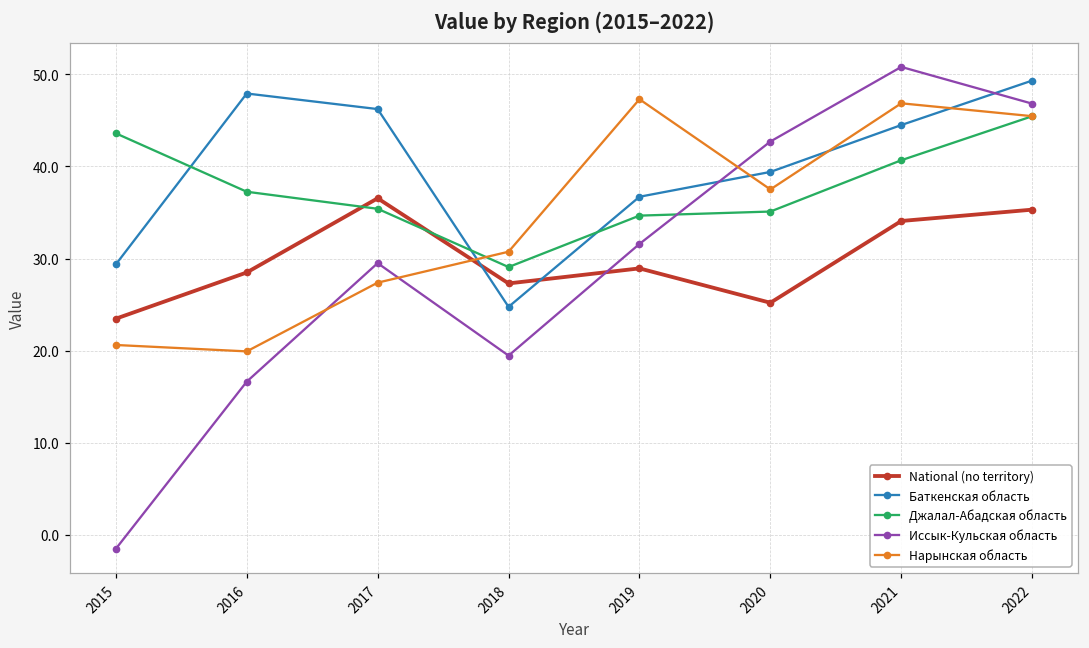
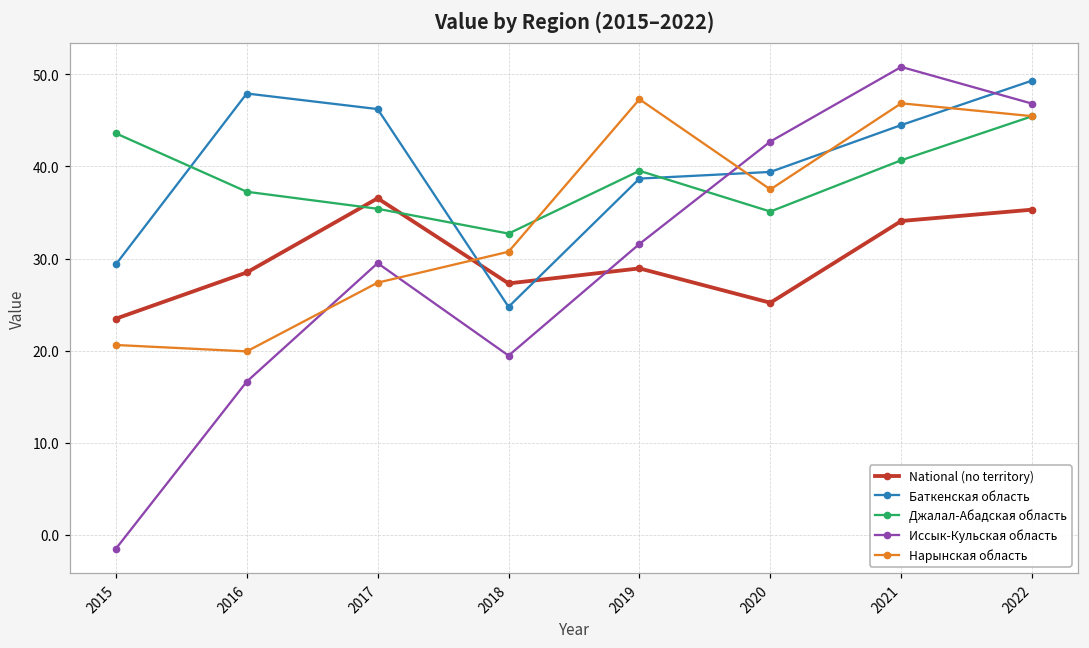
Джалал-Абадская область, 2018: 29 -> 33
Баткенская область, 2019: 37 -> 39
Джалал-Абадская область, 2019: 35 -> 40
